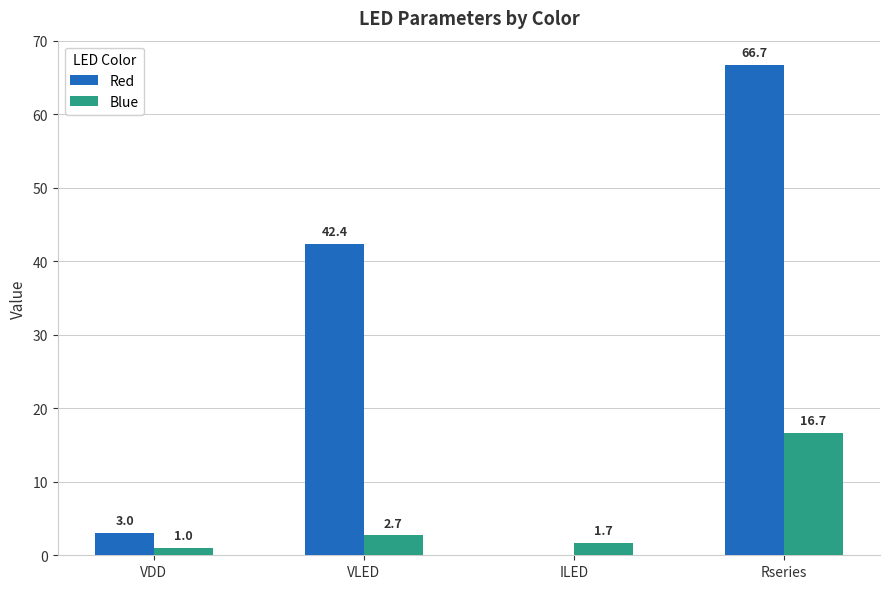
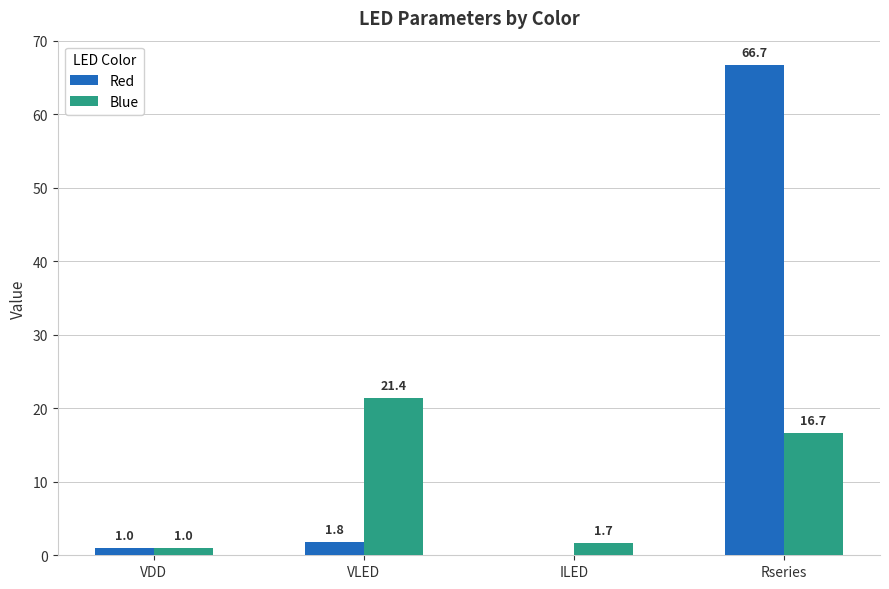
Red, VDD: 3.0 -> 1.0
Red, VLED: 42.4 -> 1.8
Blue, VLED: 2.7 -> 21.4
